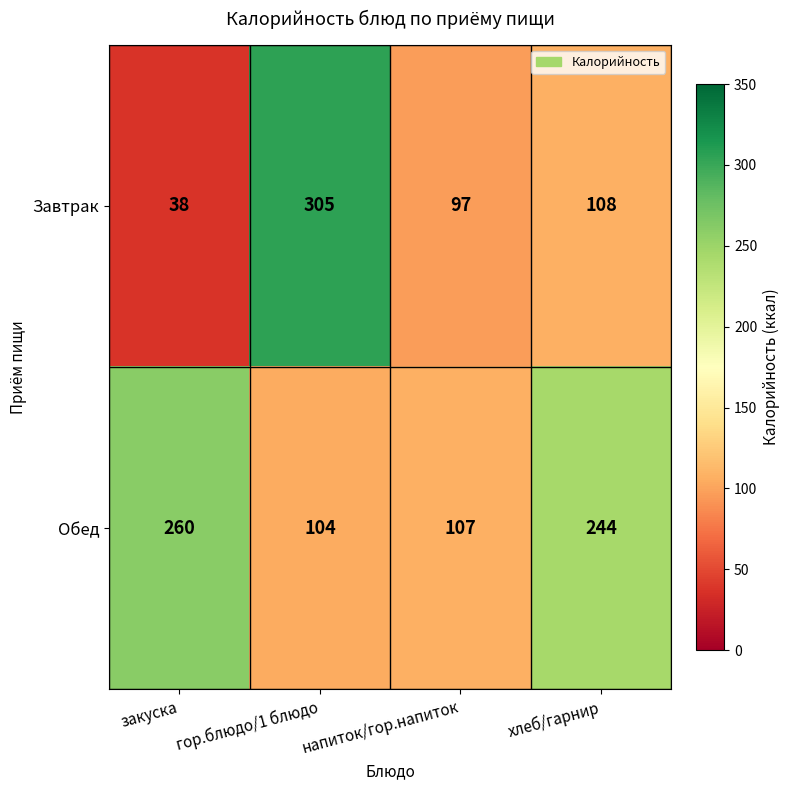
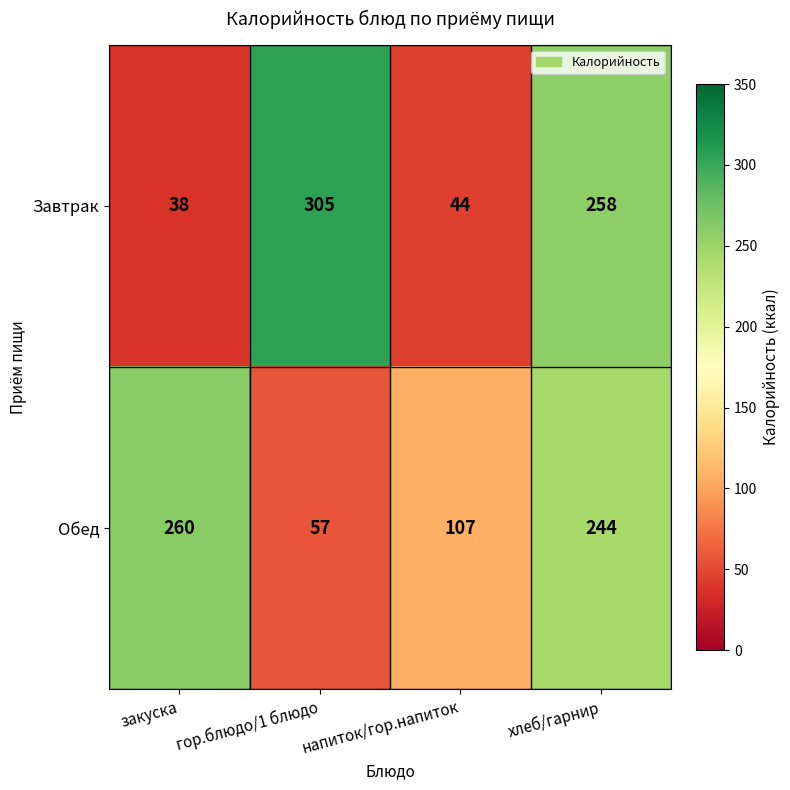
Завтрак, напиток/гор.напиток: 97 -> 44
Завтрак, хлеб/гарнир: 108 -> 258
Обед, гор.блюдо/1 блюдо: 104 -> 57
